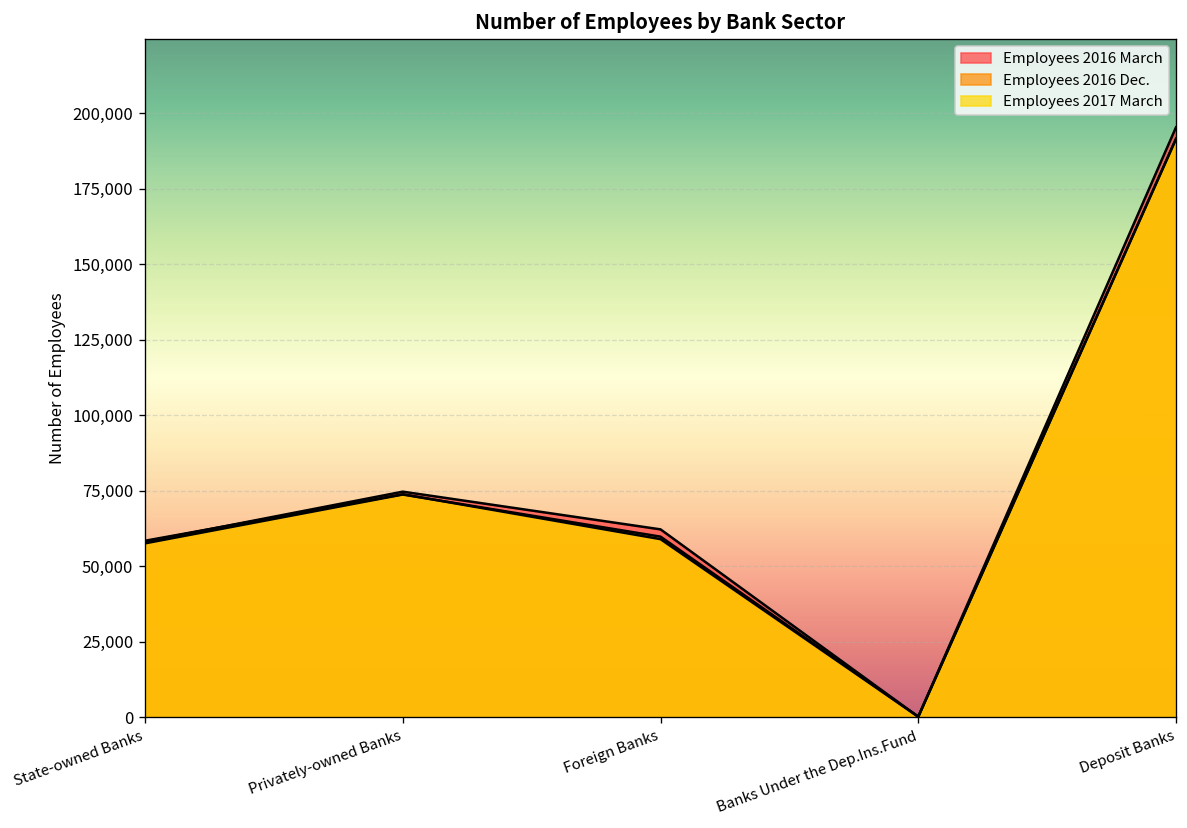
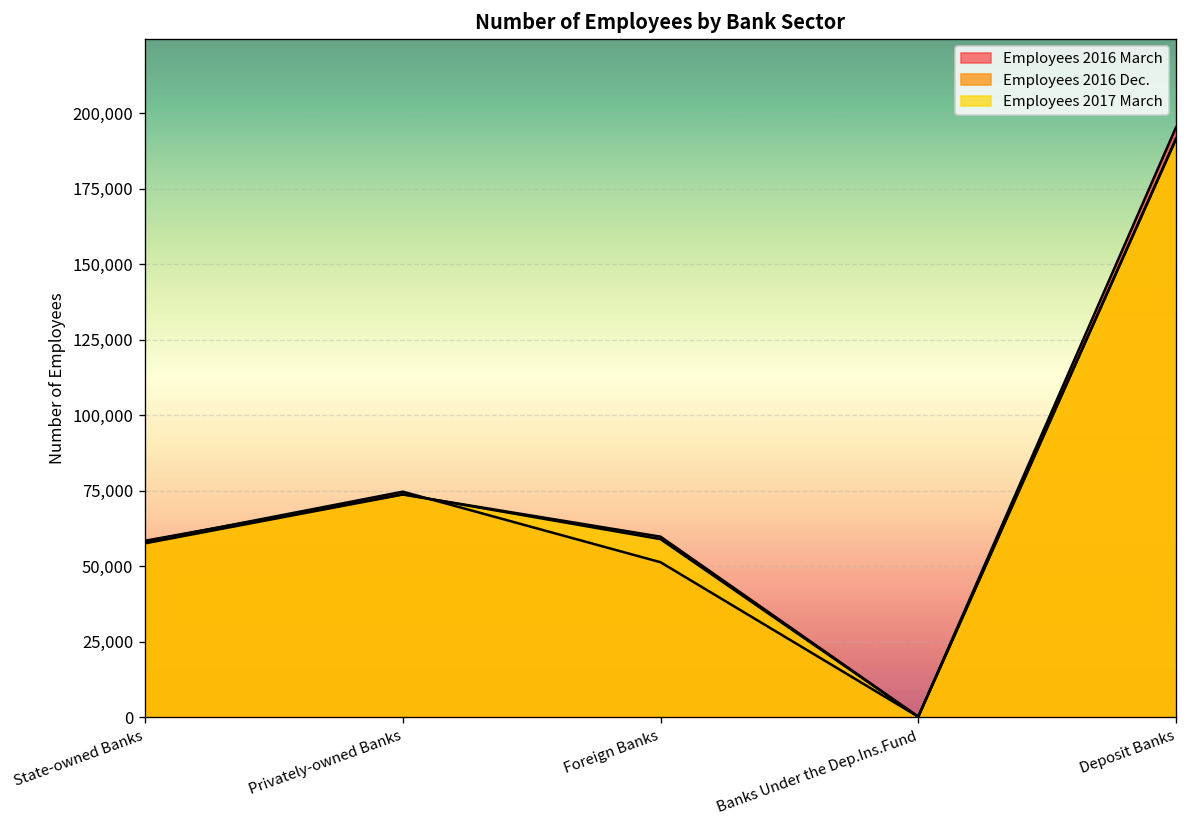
Employees 2016 March, Foreign Banks: 62,000 -> 51,000
